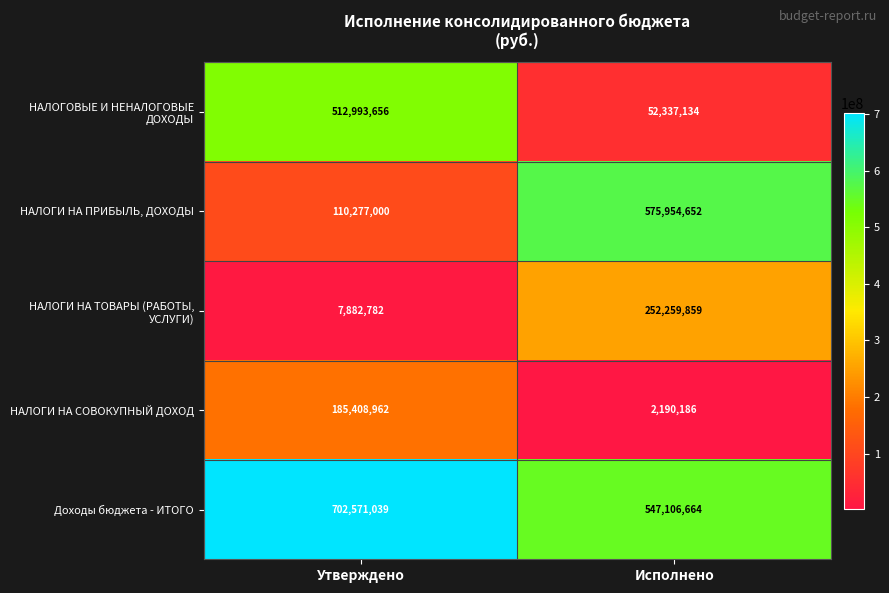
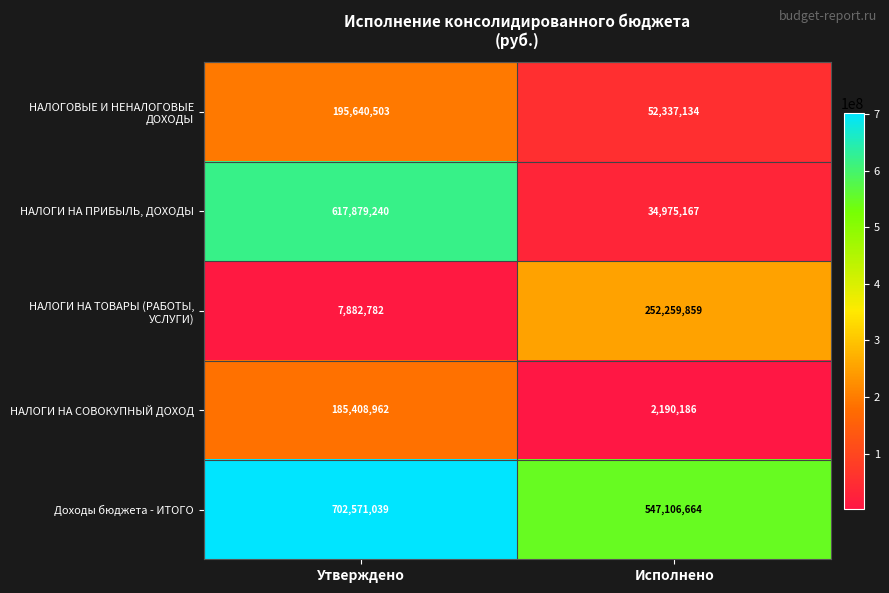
НАЛОГОВЫЕ И НЕНАЛОГОВЫЕ ДОХОДЫ, Утверждено: 512,993,656 -> 195,640,503
НАЛОГИ НА ПРИБЫЛЬ, ДОХОДЫ, Утверждено: 110,277,000 -> 617,879,240
НАЛОГИ НА ПРИБЫЛЬ, ДОХОДЫ, Исполнено: 575,954,652 -> 34,975,167
